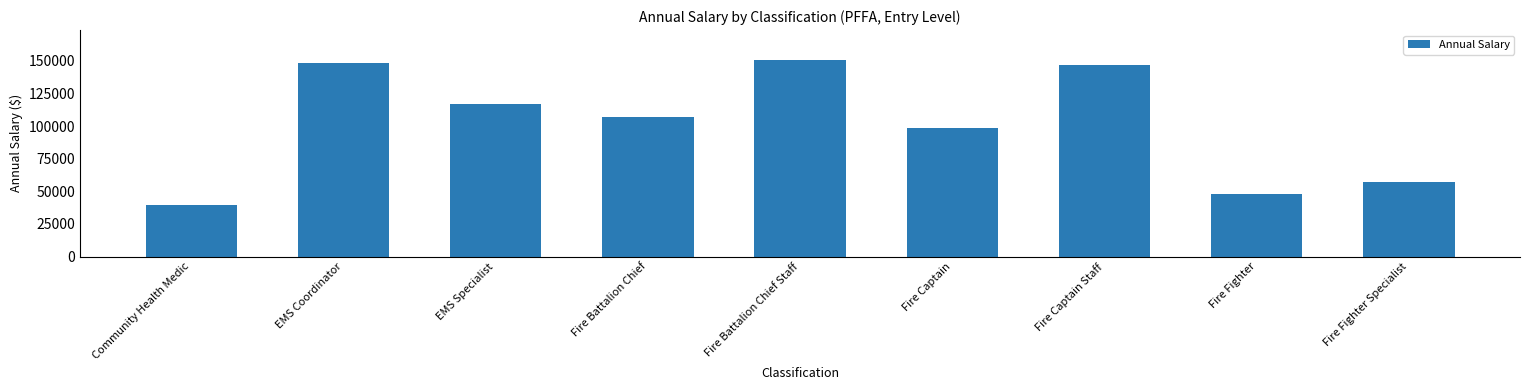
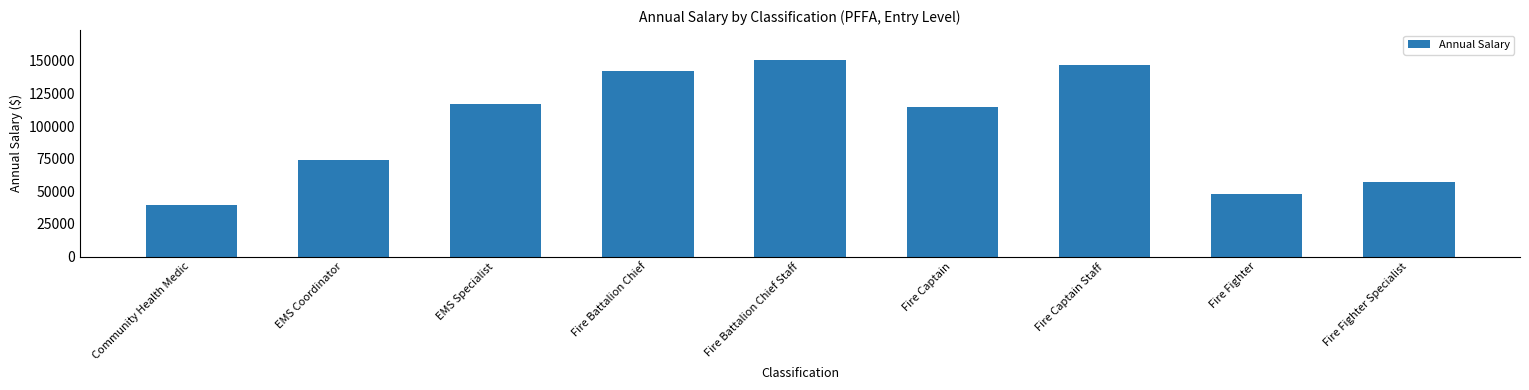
EMS Coordinator: 148000 -> 74000
Fire Battalion Chief: 107000 -> 142000
Fire Captain: 98000 -> 115000
